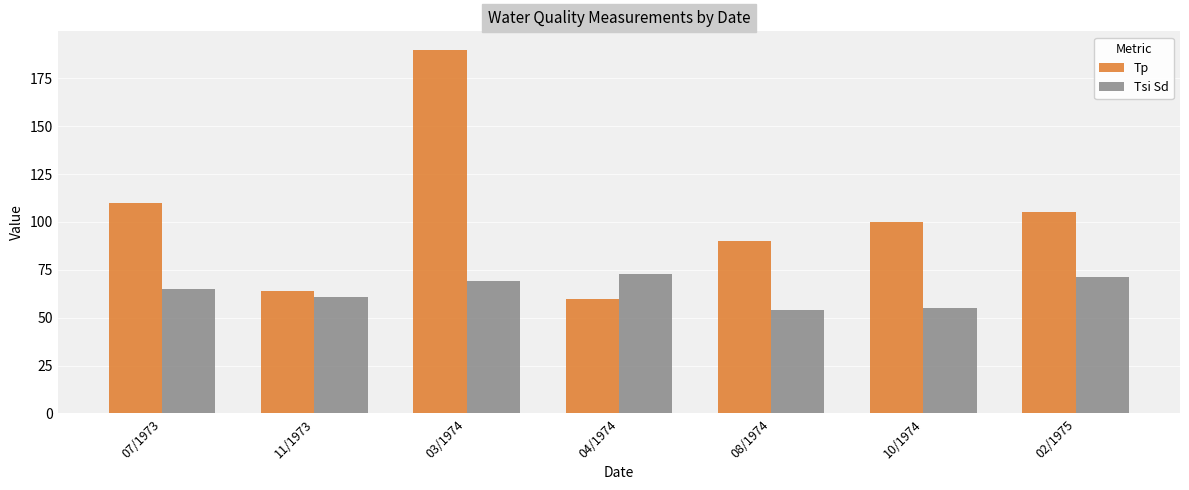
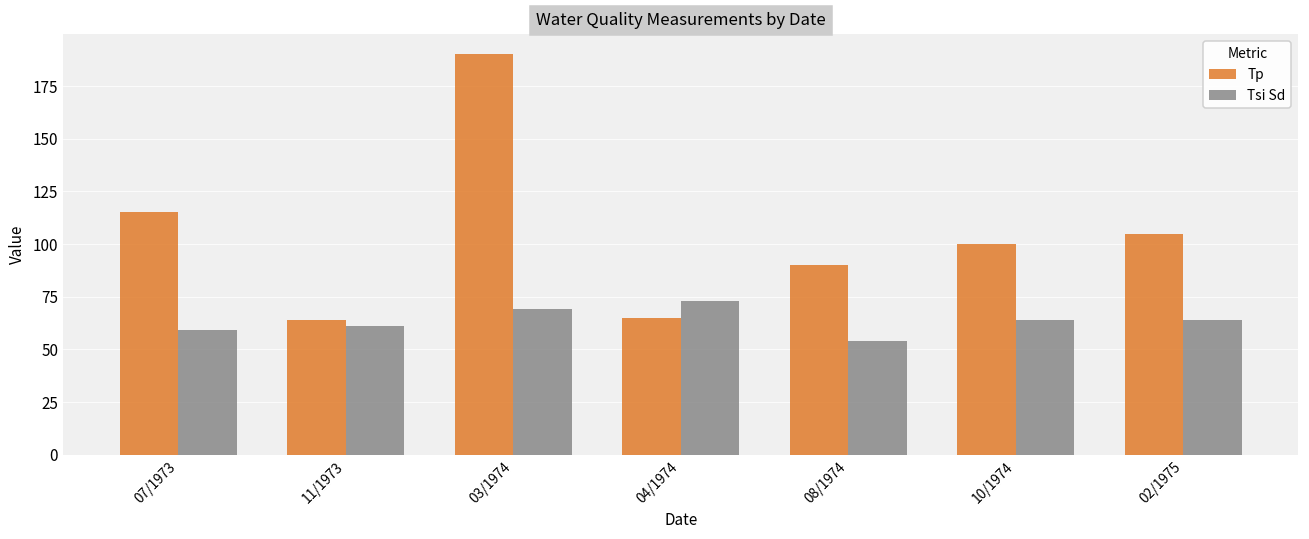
Tp, 07/1973: 110 -> 115
Tsi Sd, 07/1973: 65 -> 59
Tp, 04/1974: 60 -> 65
Tsi Sd, 10/1974: 55 -> 64
Tsi Sd, 02/1975: 71 -> 64
